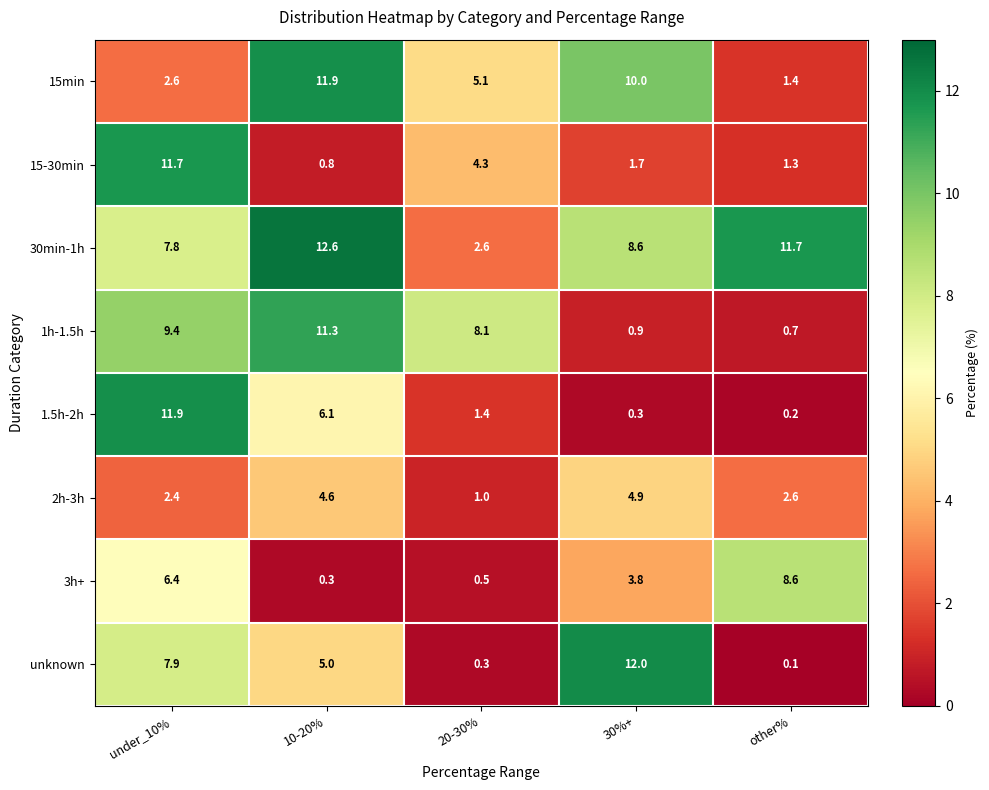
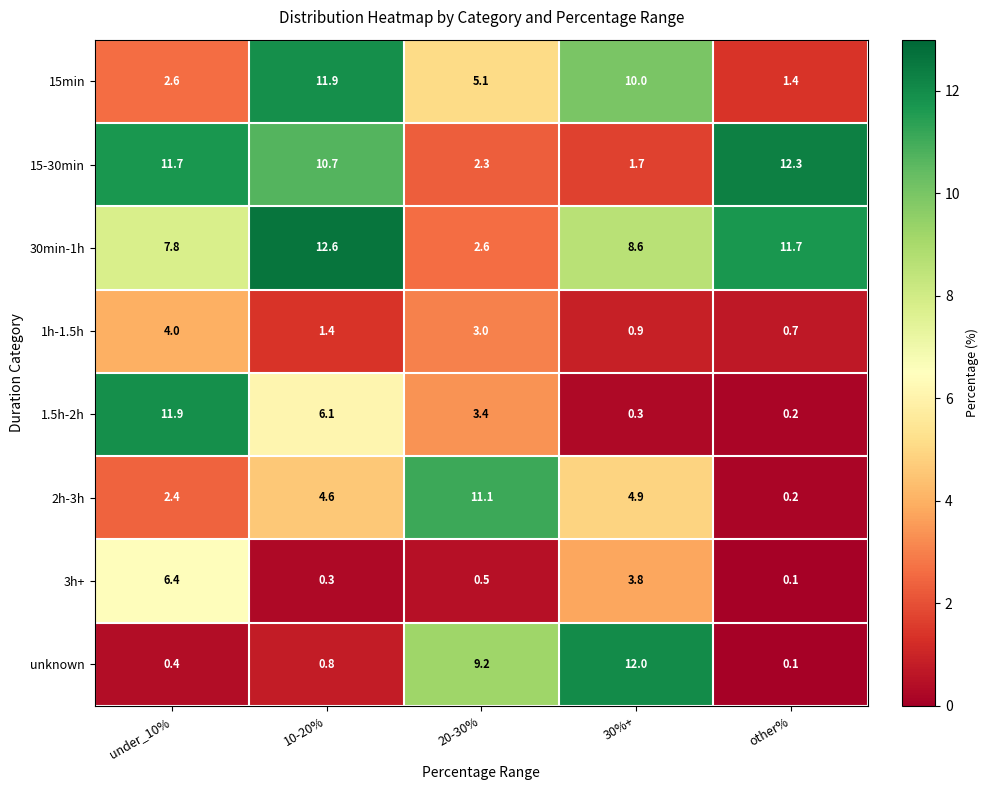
15-30min, 10-20%: 0.8 -> 10.7
15-30min, 20-30%: 4.3 -> 2.3
15-30min, other%: 1.3 -> 12.3
1h-1.5h, under_10%: 9.4 -> 4.0
1h-1.5h, 10-20%: 11.3 -> 1.4
1h-1.5h, 20-30%: 8.1 -> 3.0
1.5h-2h, 20-30%: 1.4 -> 3.4
2h-3h, 20-30%: 1.0 -> 11.1
2h-3h, other%: 2.6 -> 0.2
3h+, other%: 8.6 -> 0.1
unknown, under_10%: 7.9 -> 0.4
unknown, 10-20%: 5.0 -> 0.8
unknown, 20-30%: 0.3 -> 9.2
